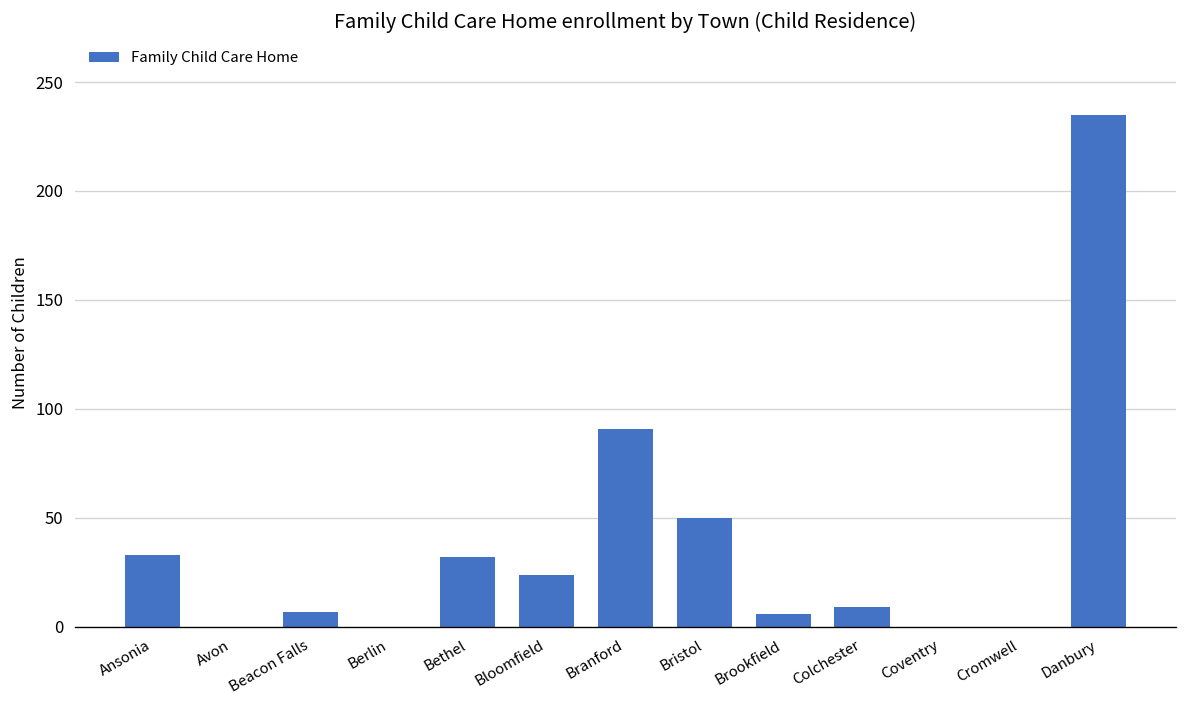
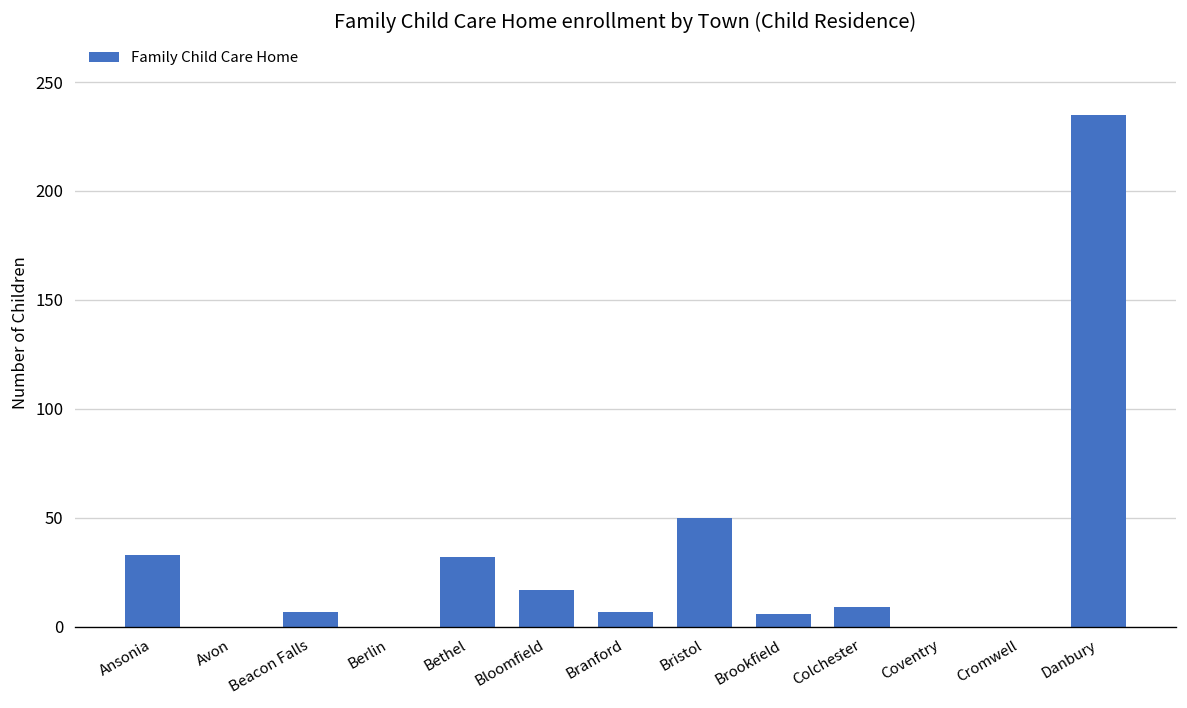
Bloomfield: 24 -> 17
Branford: 91 -> 7
